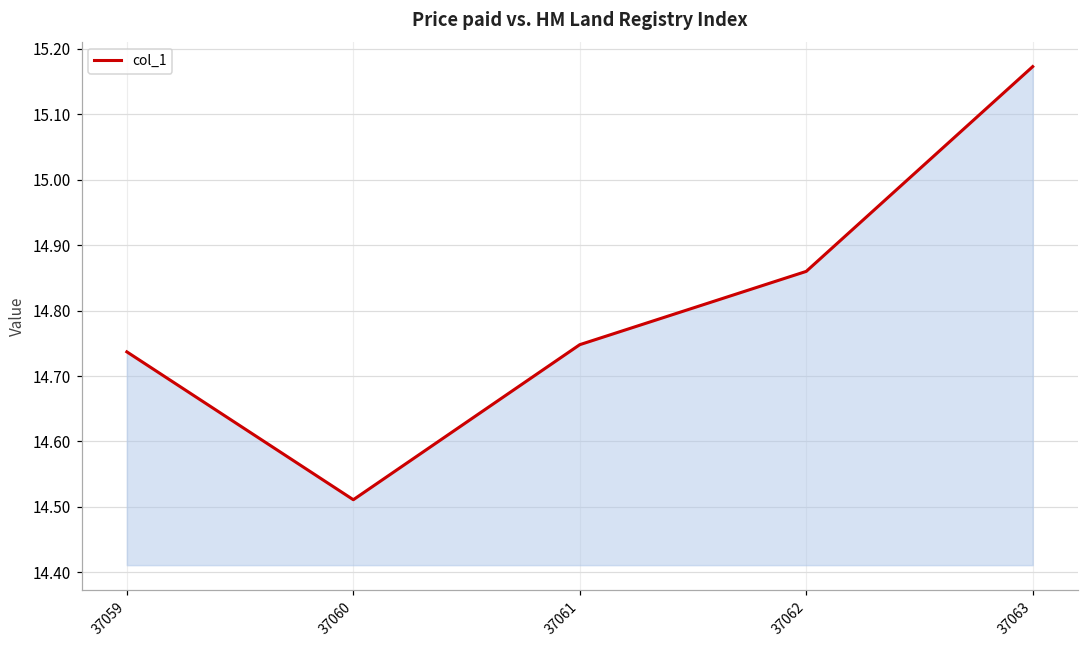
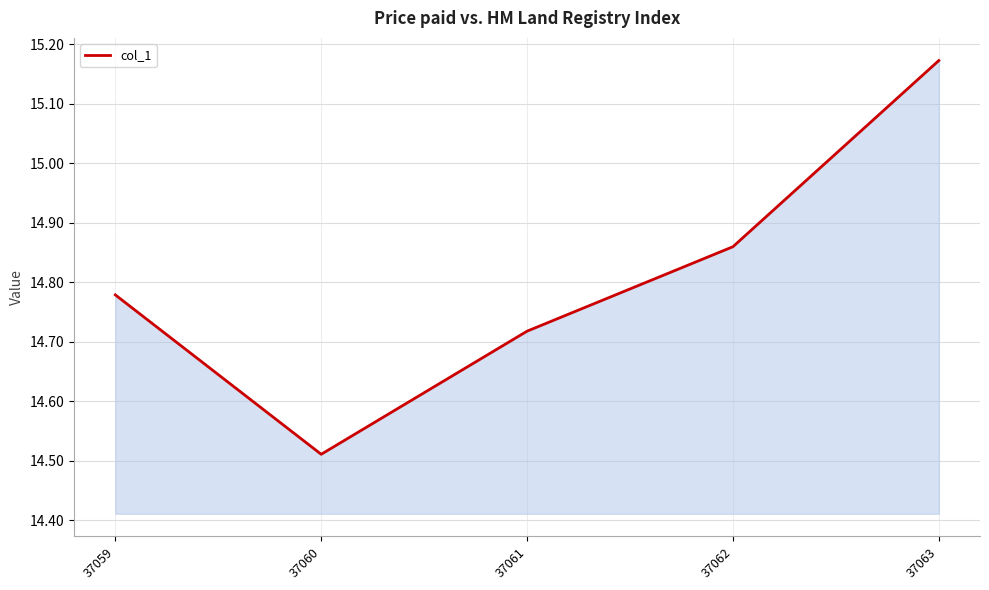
37059: 14.74 -> 14.78
37061: 14.75 -> 14.72
